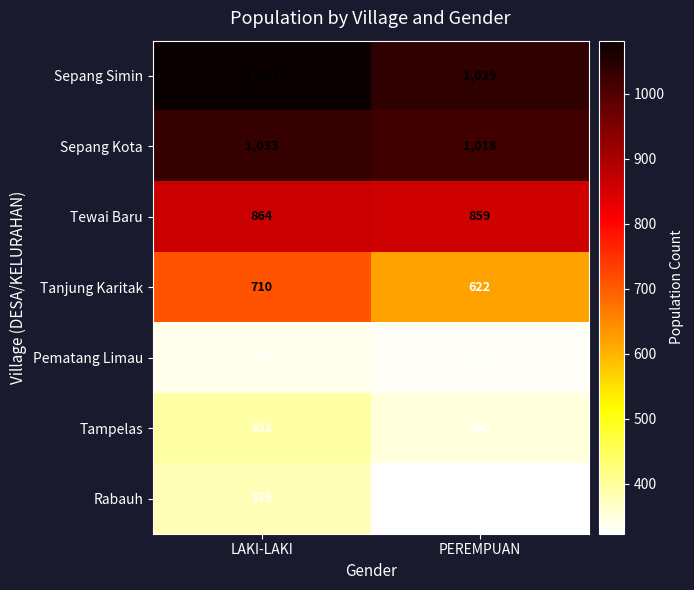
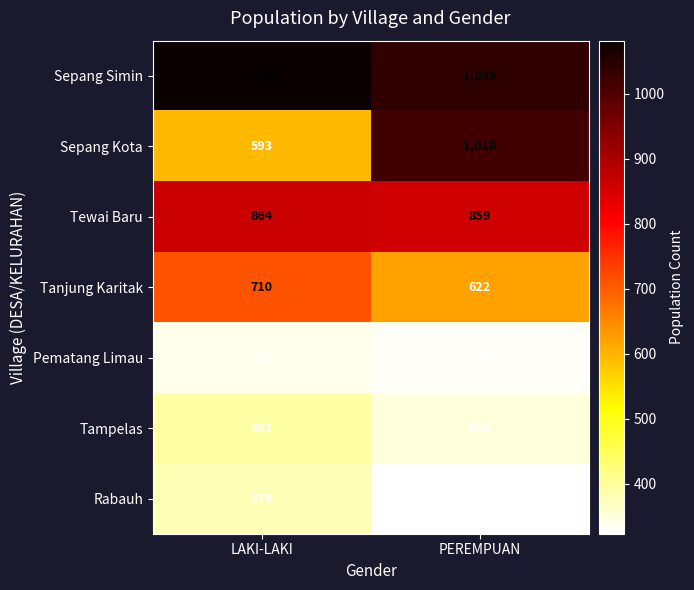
Sepang Kota, LAKI-LAKI: 1,033 -> 593
